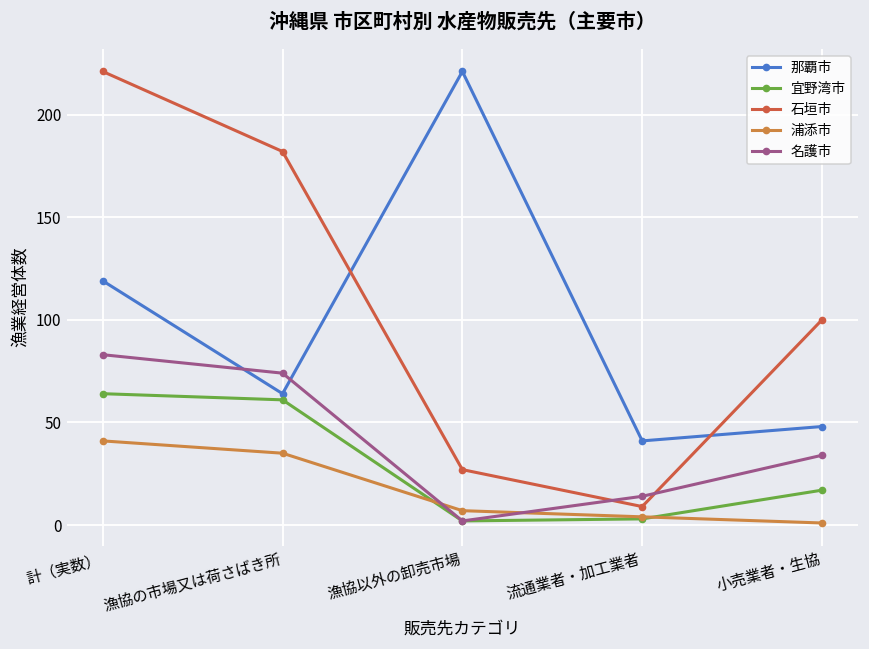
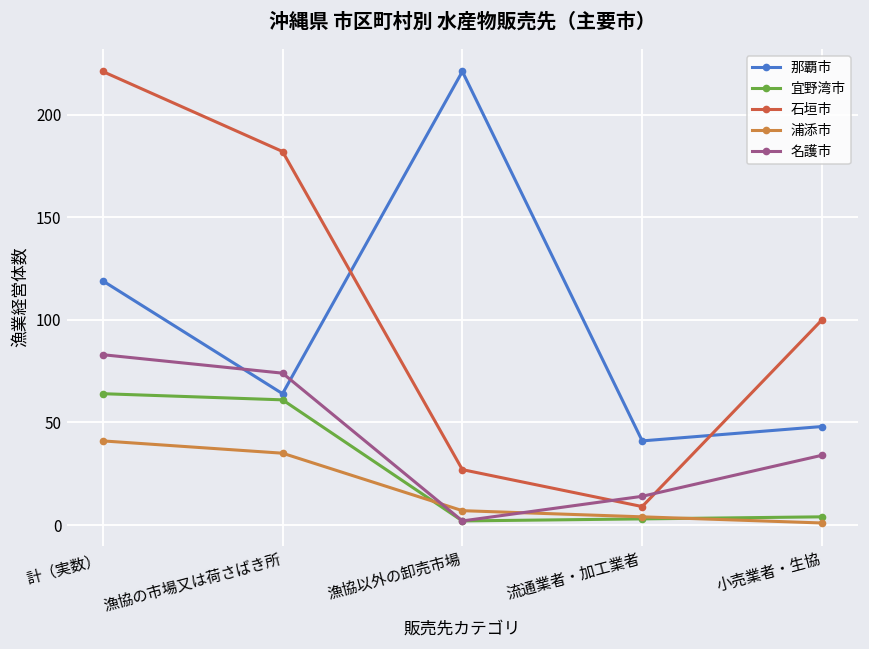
宜野湾市, 小売業者・生協: 17 -> 4
